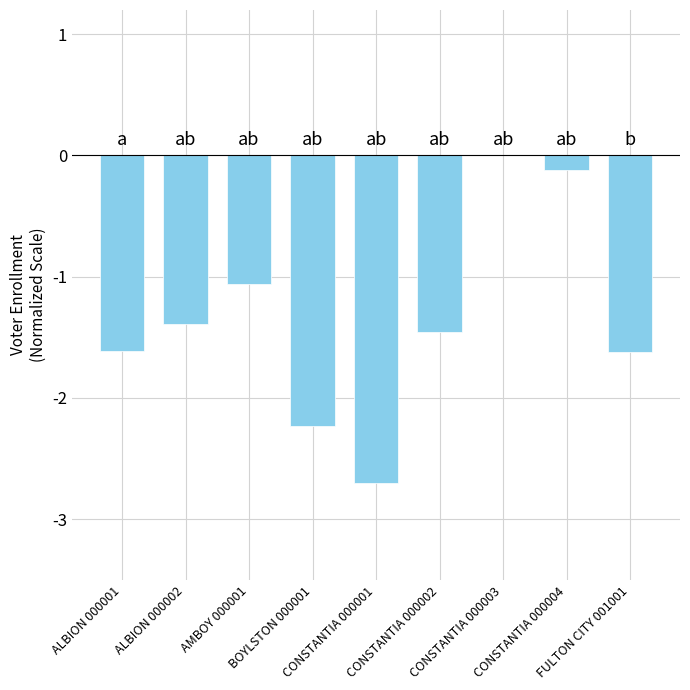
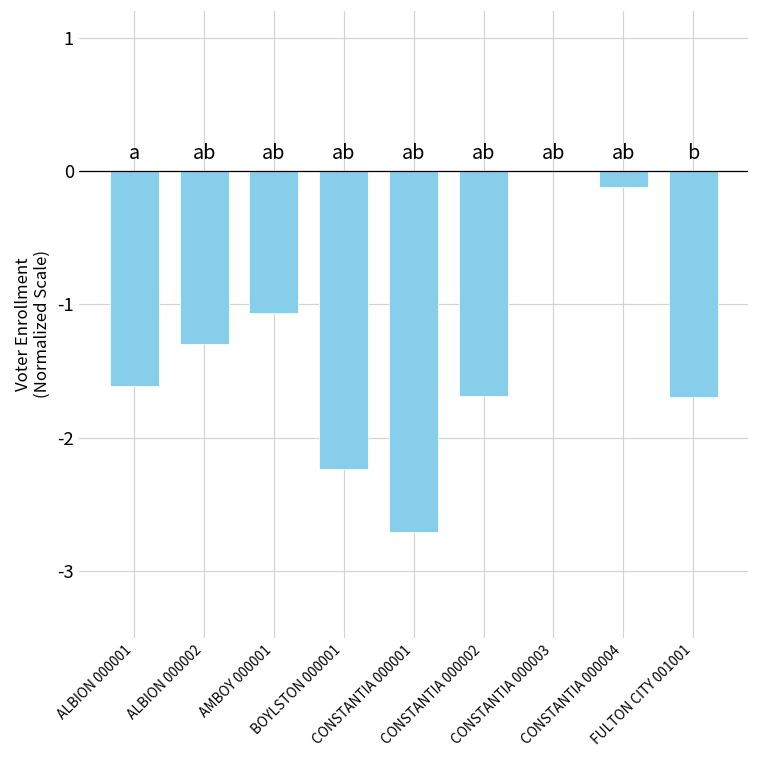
ALBION 000002: -1.39 -> -1.30
CONSTANTIA 000002: -1.45 -> -1.69
FULTON CITY 001001: -1.62 -> -1.69
